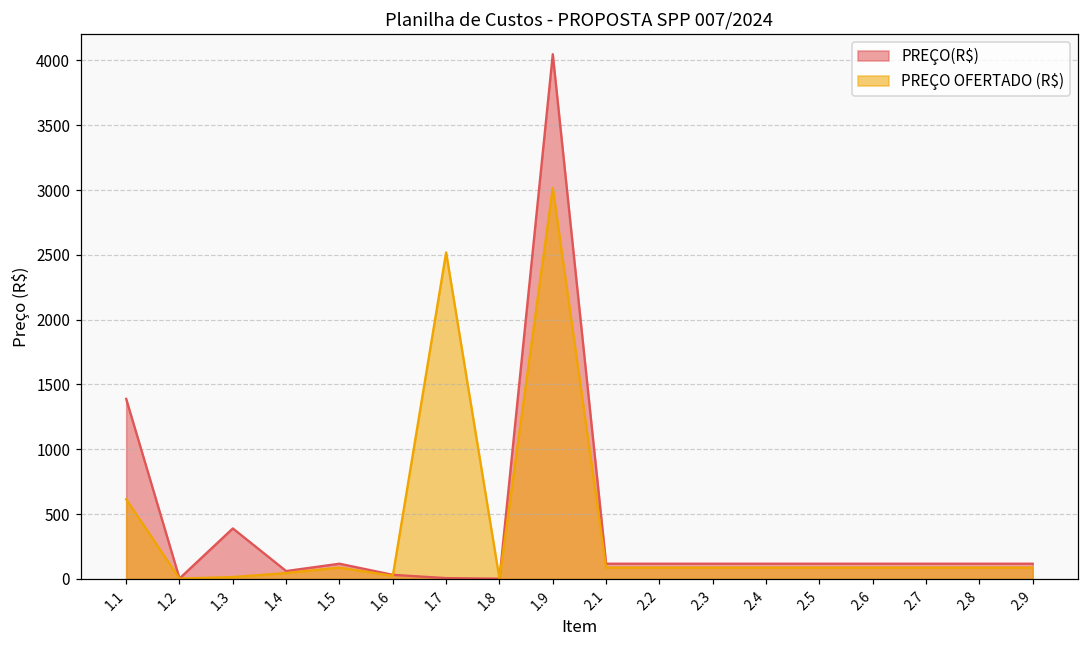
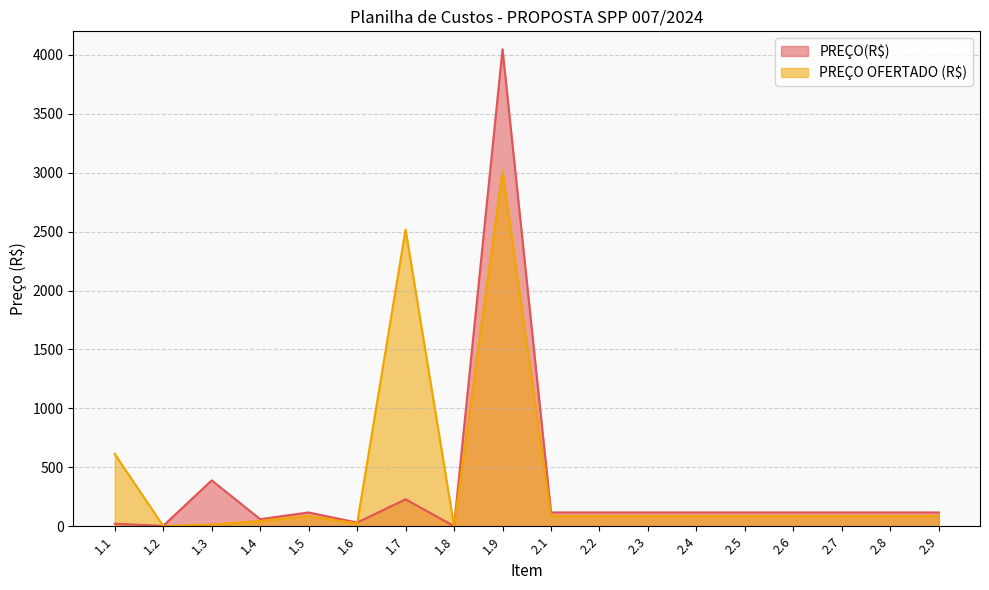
PREÇO(R$), 1.1: 1390 -> 20
PREÇO(R$), 1.7: 10 -> 230
